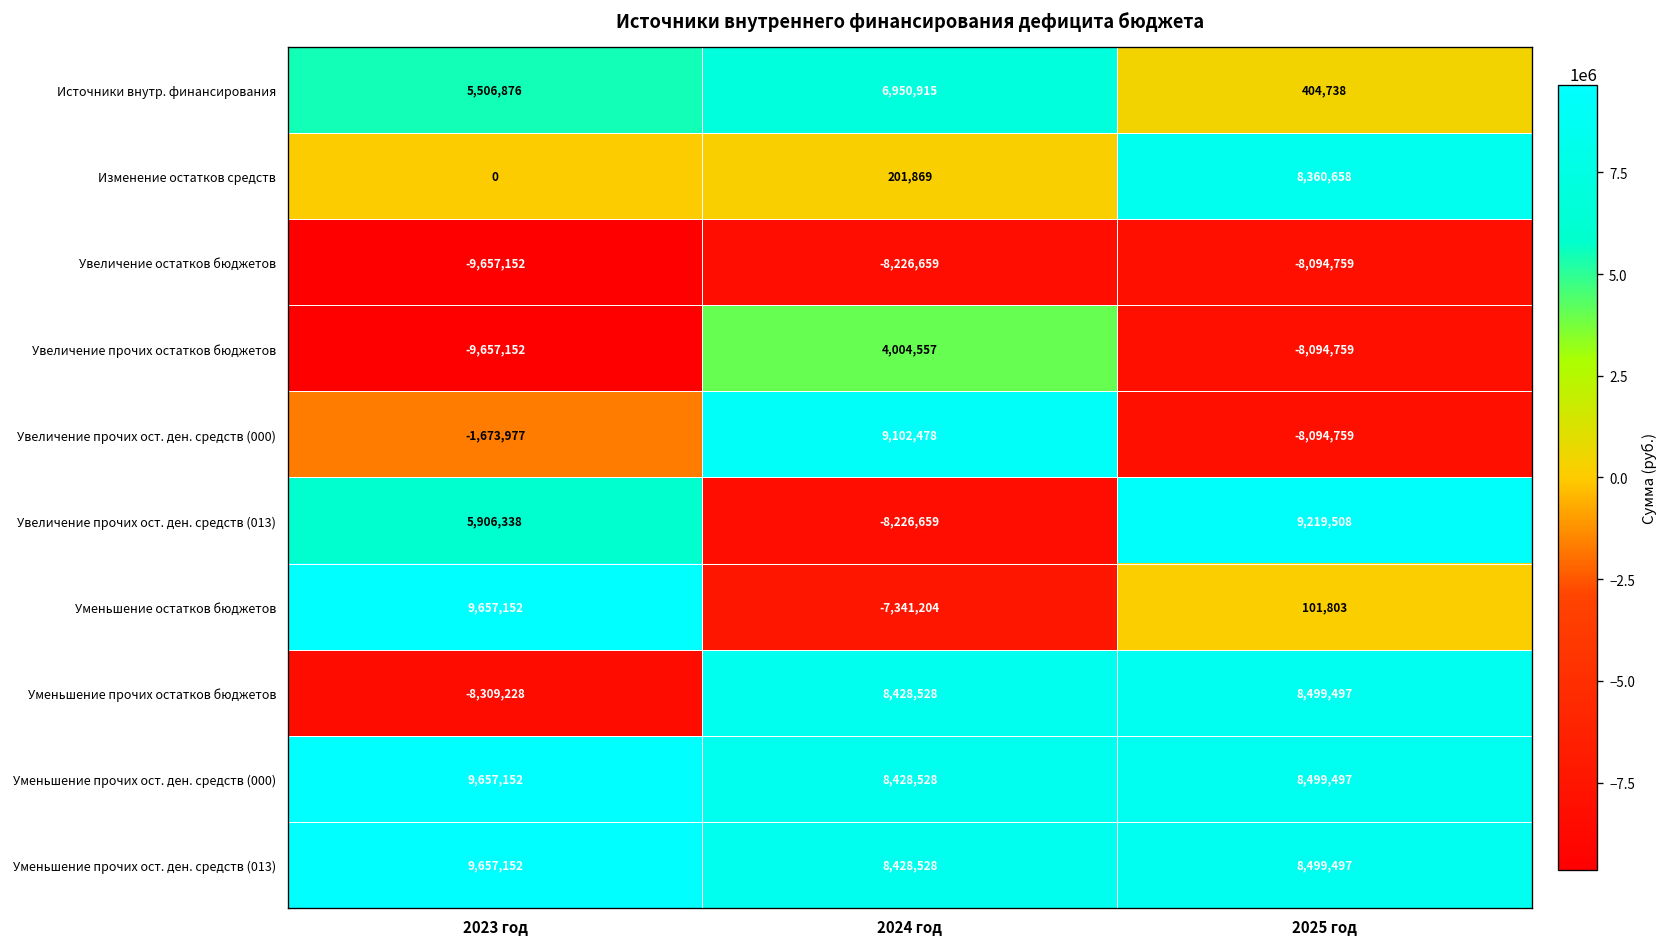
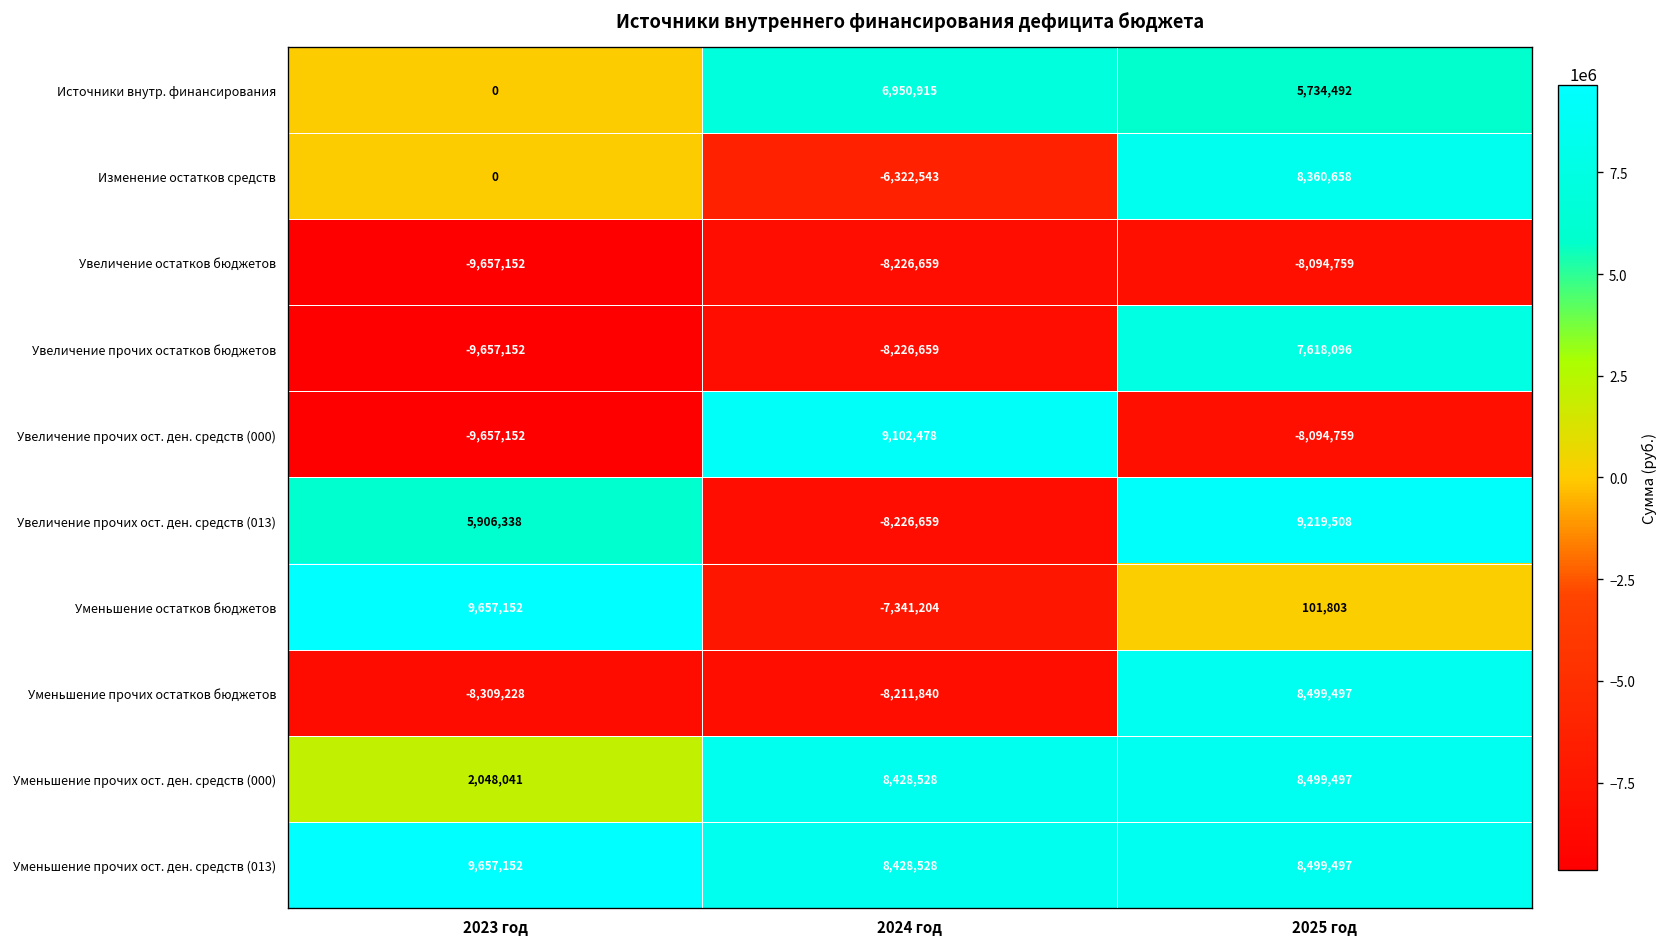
Источники внутр. финансирования, 2023 год: 5,506,876 -> 0
Источники внутр. финансирования, 2025 год: 404,738 -> 5,734,492
Изменение остатков средств, 2024 год: 201,869 -> -6,322,543
Увеличение прочих остатков бюджетов, 2024 год: 4,004,557 -> -8,226,659
Увеличение прочих остатков бюджетов, 2025 год: -8,094,759 -> 7,618,096
Увеличение прочих ост. ден. средств (000), 2023 год: -1,673,977 -> -9,657,152
Уменьшение прочих остатков бюджетов, 2024 год: 8,428,528 -> -8,211,840
Уменьшение прочих ост. ден. средств (000), 2023 год: 9,657,152 -> 2,048,041
